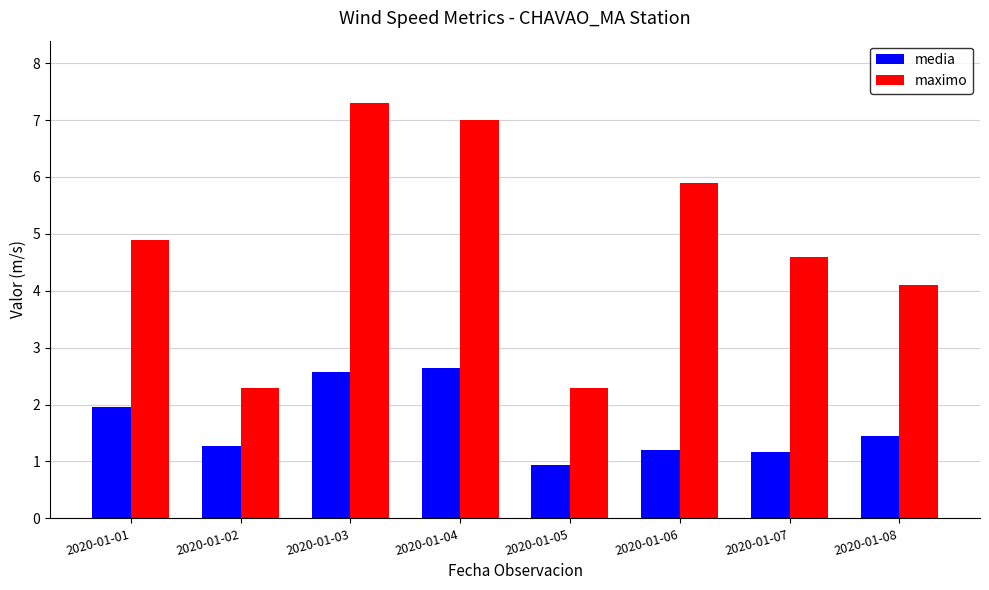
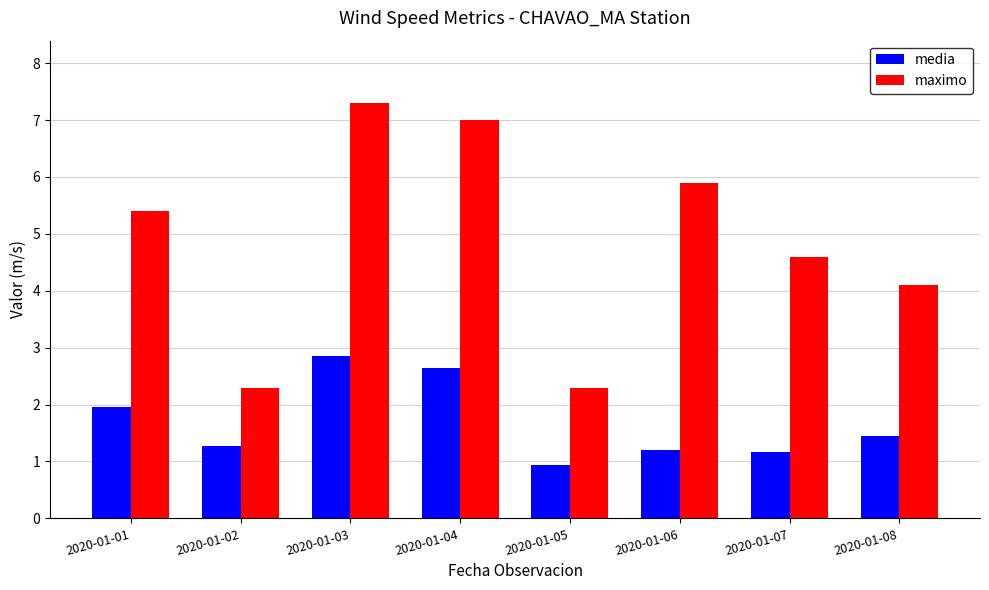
maximo, 2020-01-01: 4.9 -> 5.4
media, 2020-01-03: 2.6 -> 2.9
